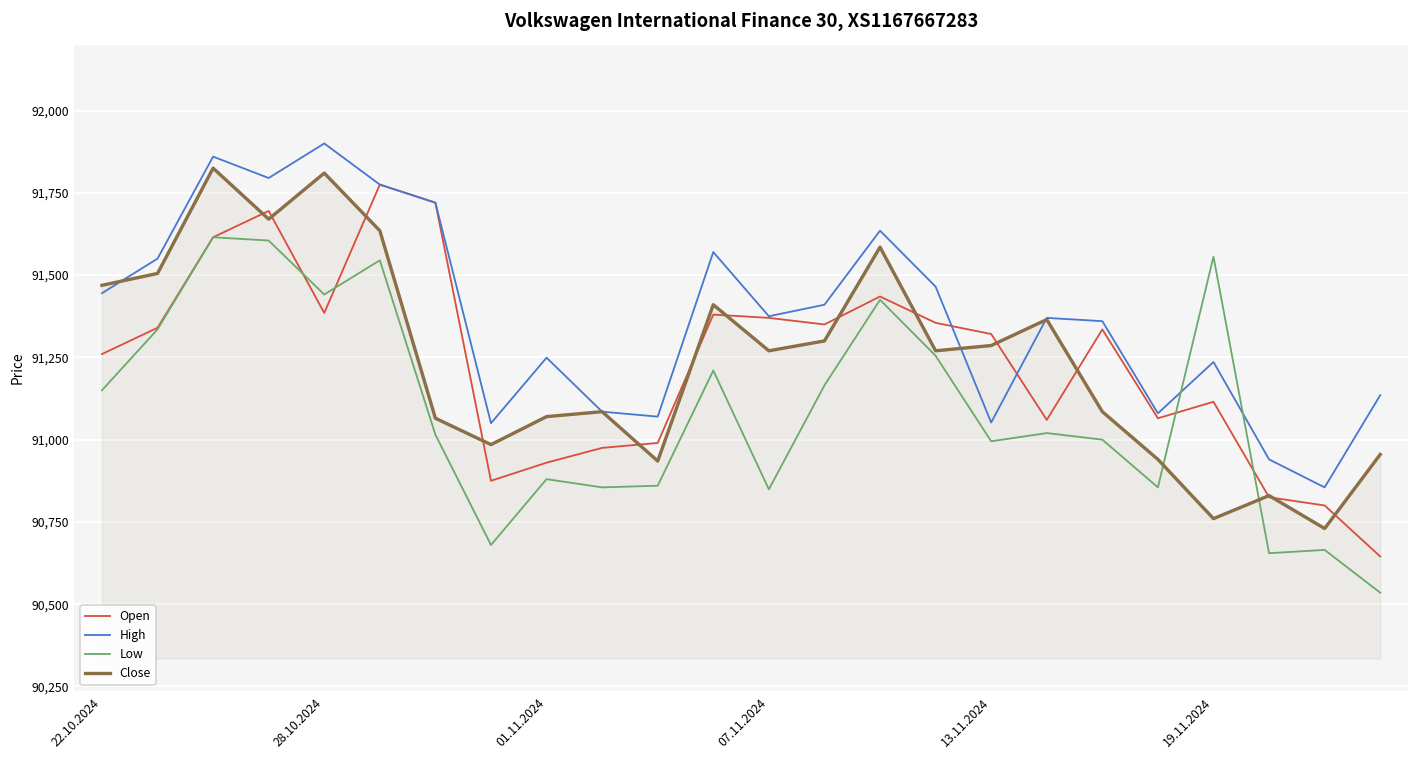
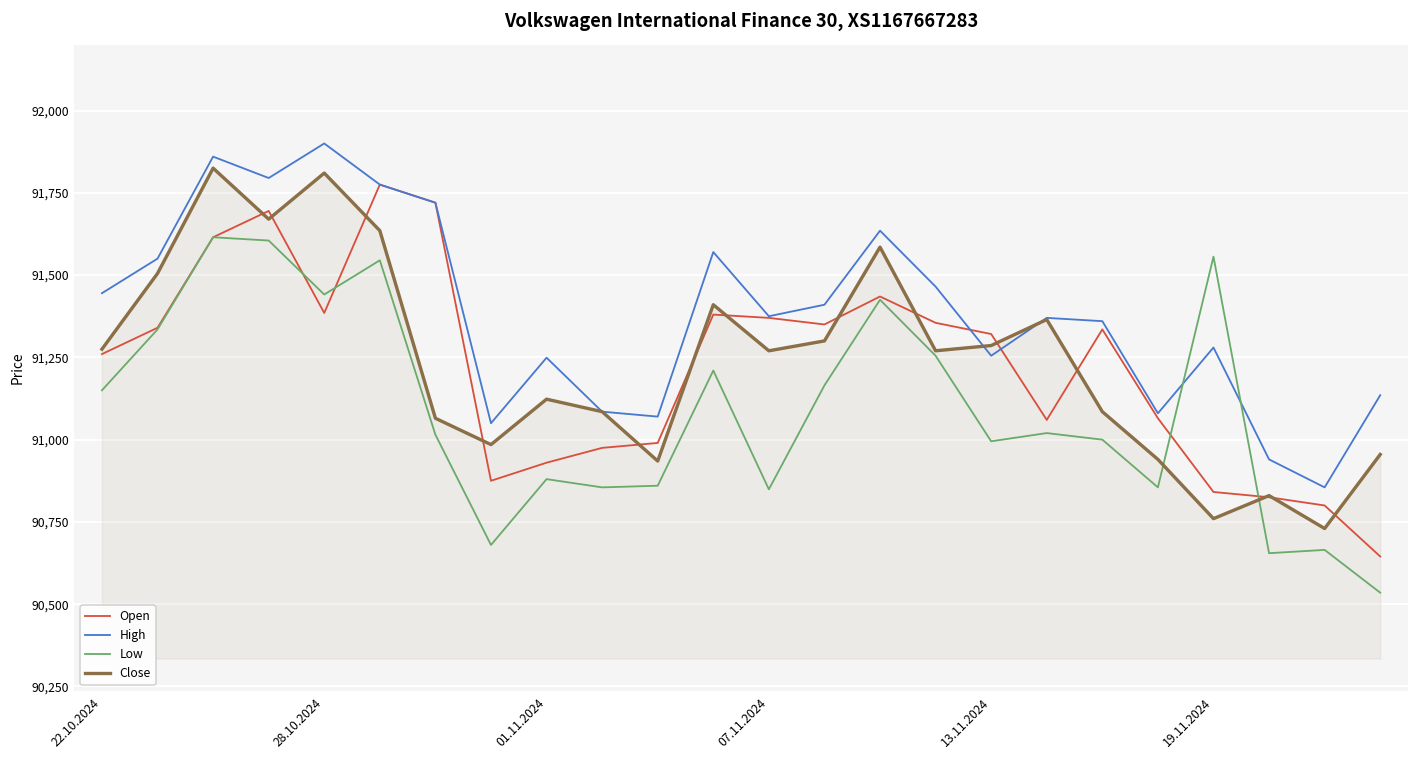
Close, 22.10.2024: 91,470 -> 91,280
Close, 01.11.2024: 91,070 -> 91,120
High, 13.11.2024: 91,050 -> 91,260
Open, 19.11.2024: 91,120 -> 90,840
High, 19.11.2024: 91,240 -> 91,280
